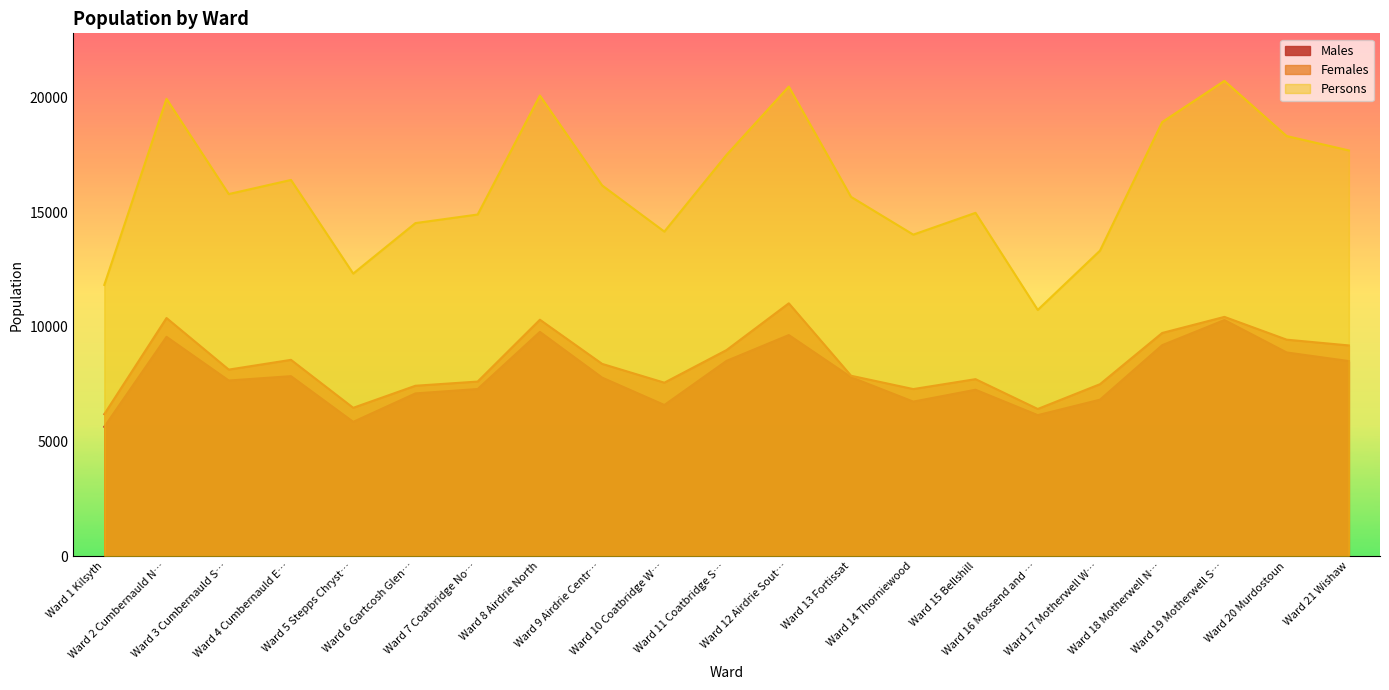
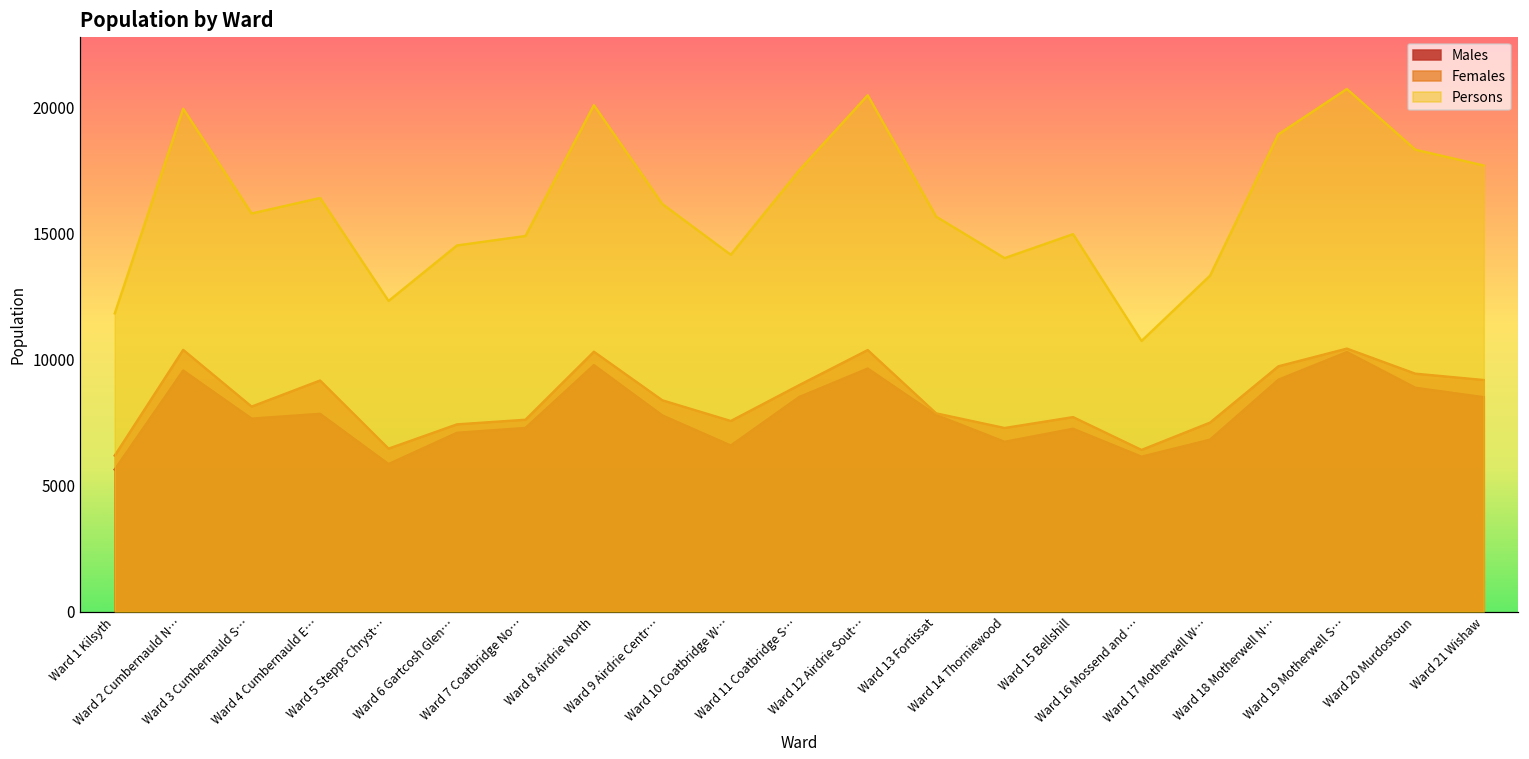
Females, Ward 4 Cumbernauld E…: 8600 -> 9200
Females, Ward 12 Airdrie Sout…: 11000 -> 10400
